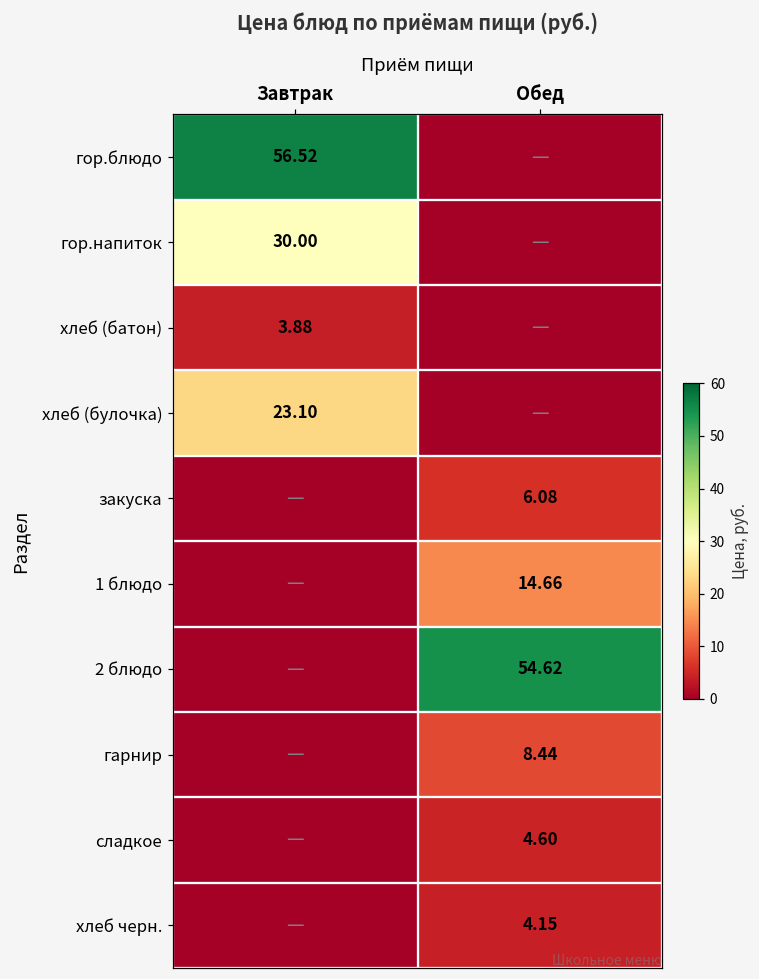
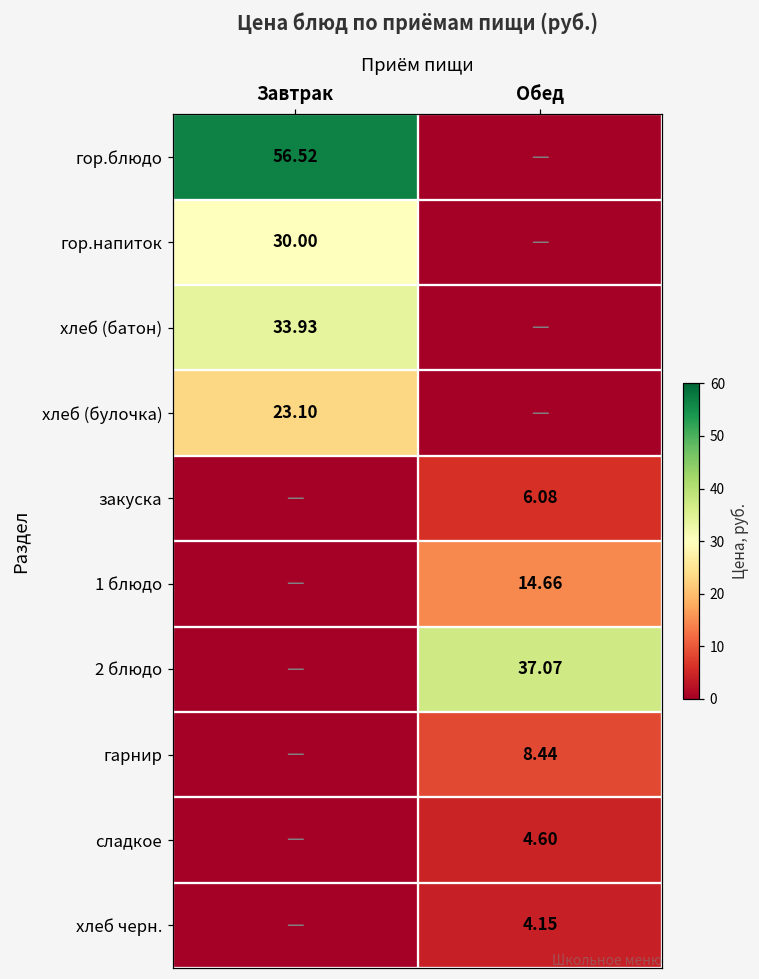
хлеб (батон), Завтрак: 3.88 -> 33.93
2 блюдо, Обед: 54.62 -> 37.07
